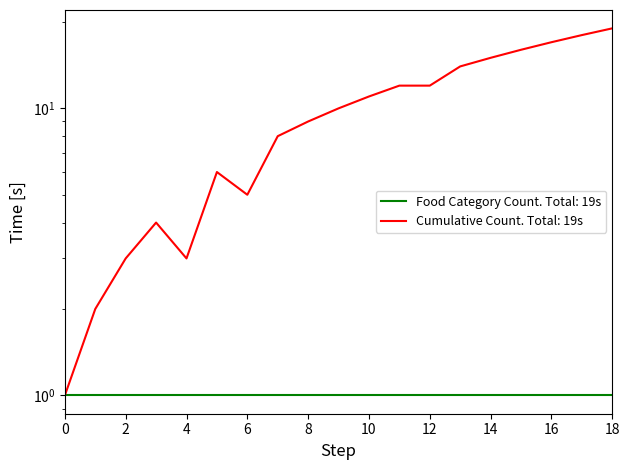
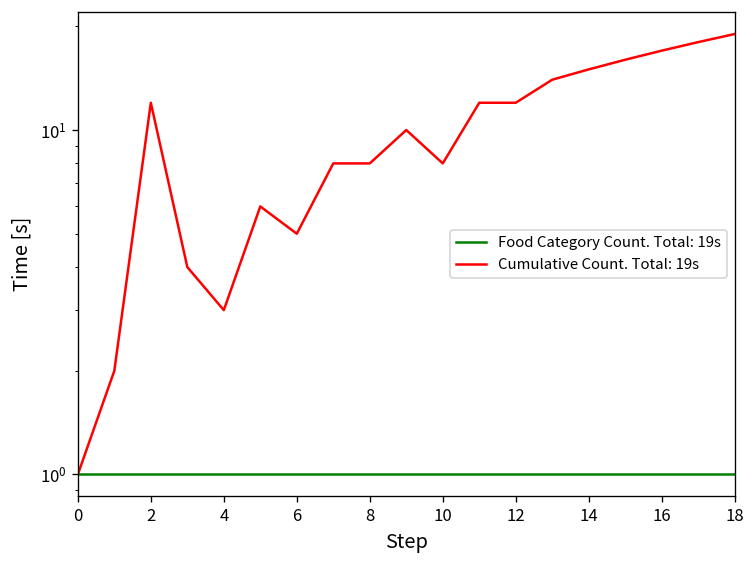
Cumulative Count. Total: 19s, 2: 3 -> 12
Cumulative Count. Total: 19s, 8: 9 -> 8
Cumulative Count. Total: 19s, 10: 11 -> 8
